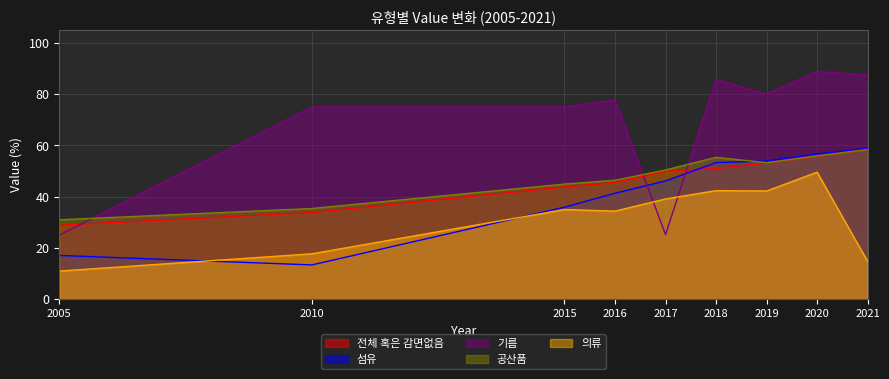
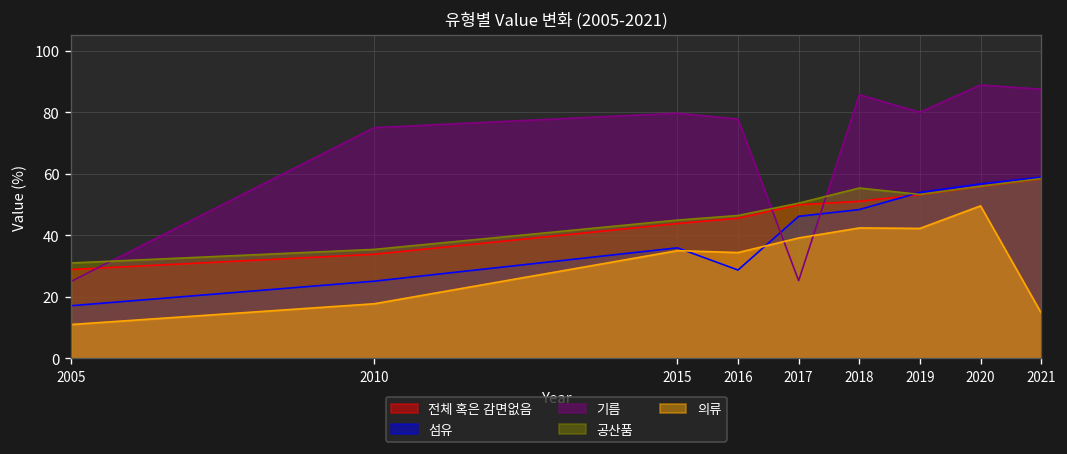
섬유, 2010: 13 -> 25
기름, 2015: 75 -> 80
섬유, 2016: 41 -> 29
섬유, 2018: 53 -> 48
